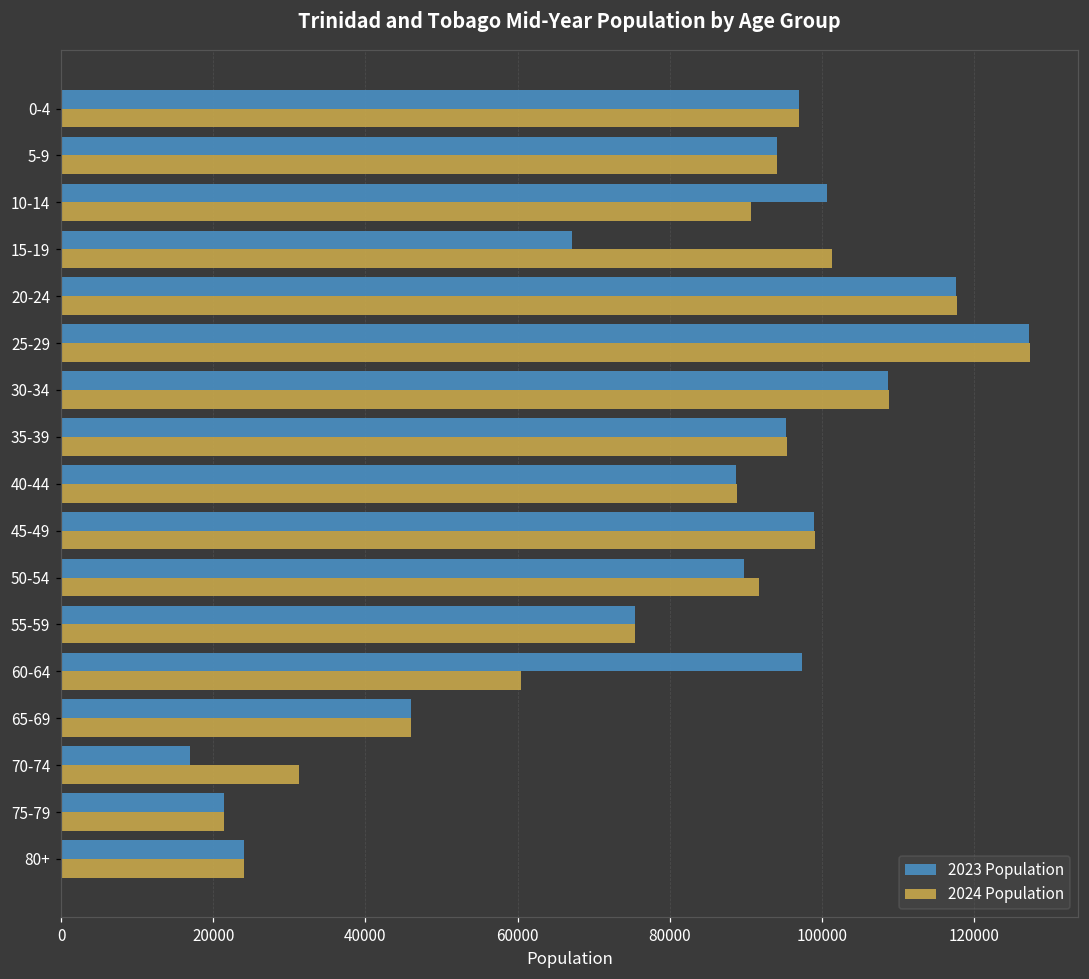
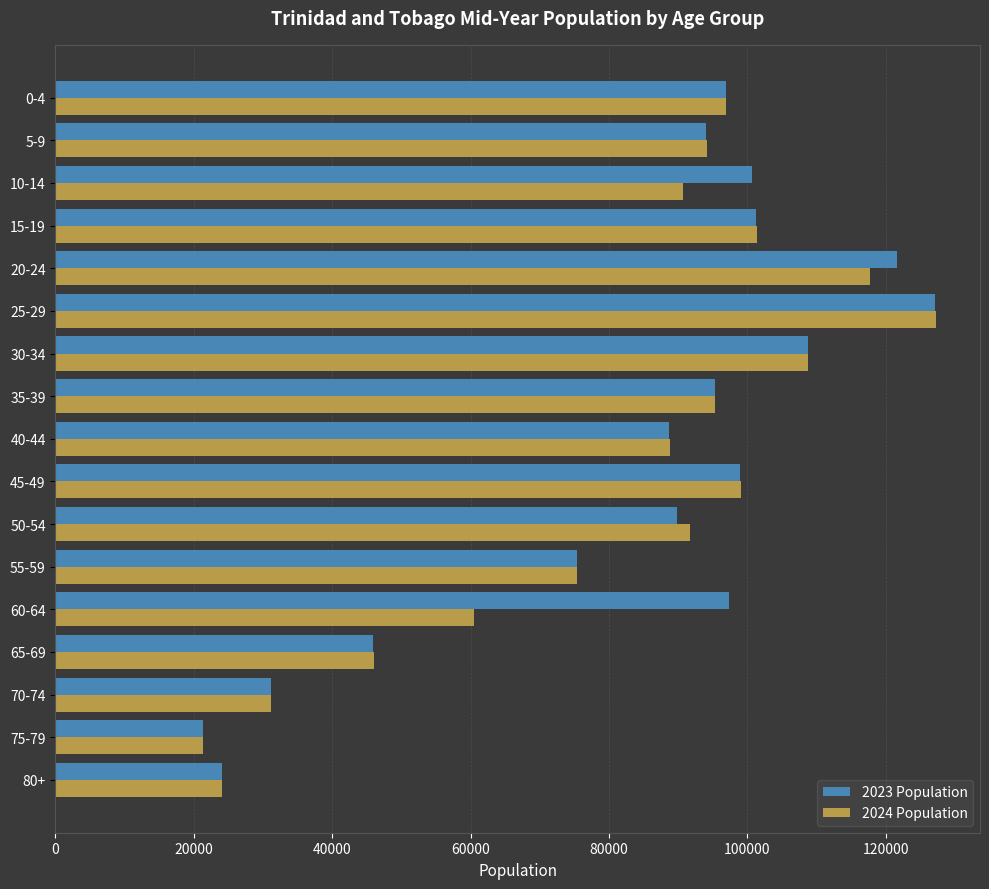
2023 Population, 15-19: 67000 -> 101000
2023 Population, 20-24: 118000 -> 122000
2023 Population, 70-74: 17000 -> 31000
